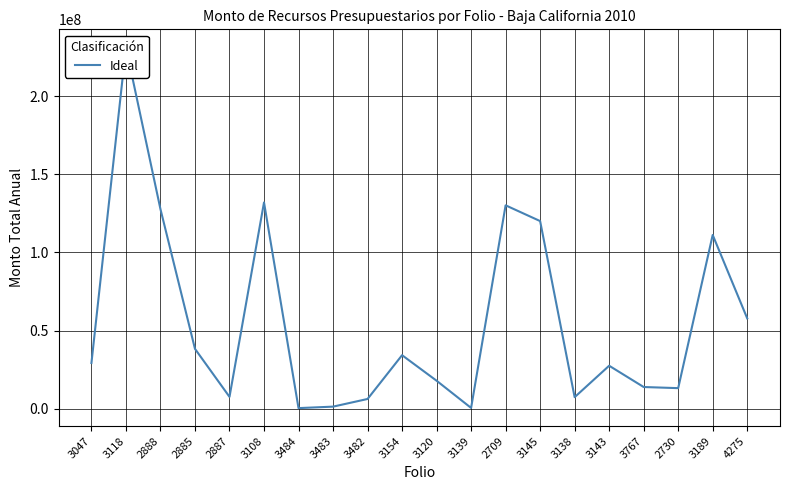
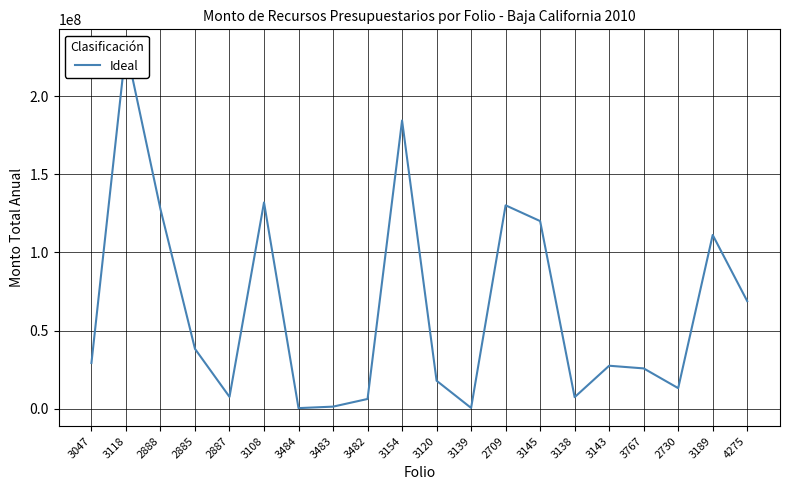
3154: 34000000 -> 184000000
3767: 14000000 -> 26000000
4275: 58000000 -> 69000000
